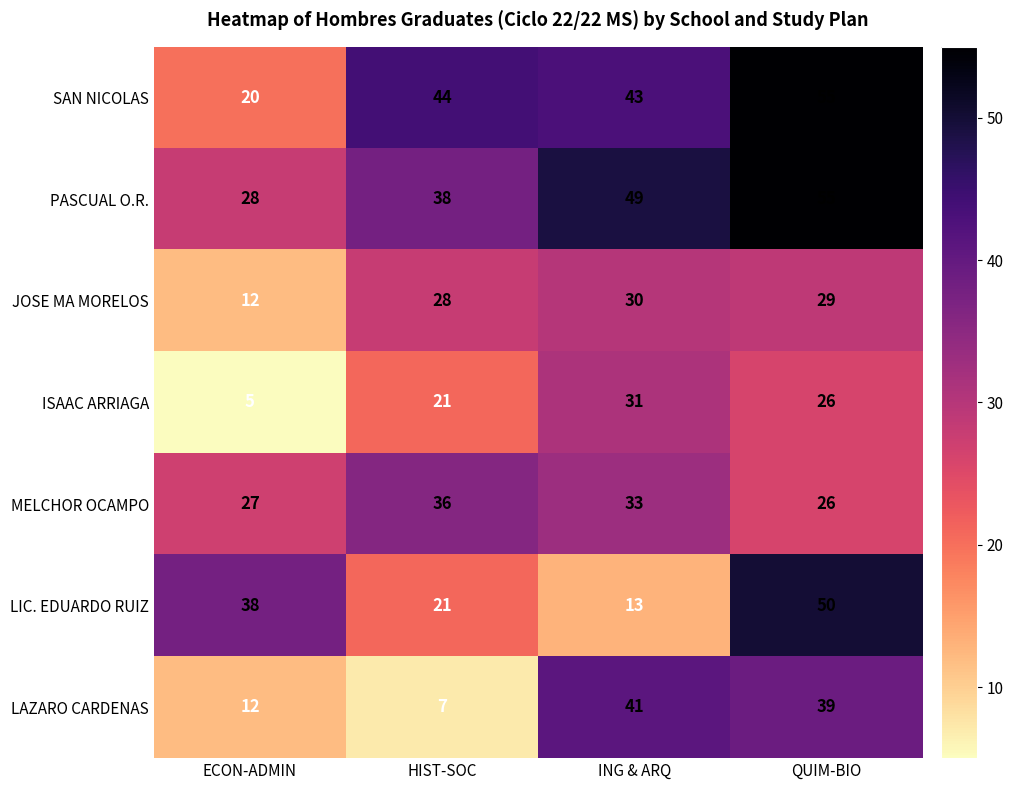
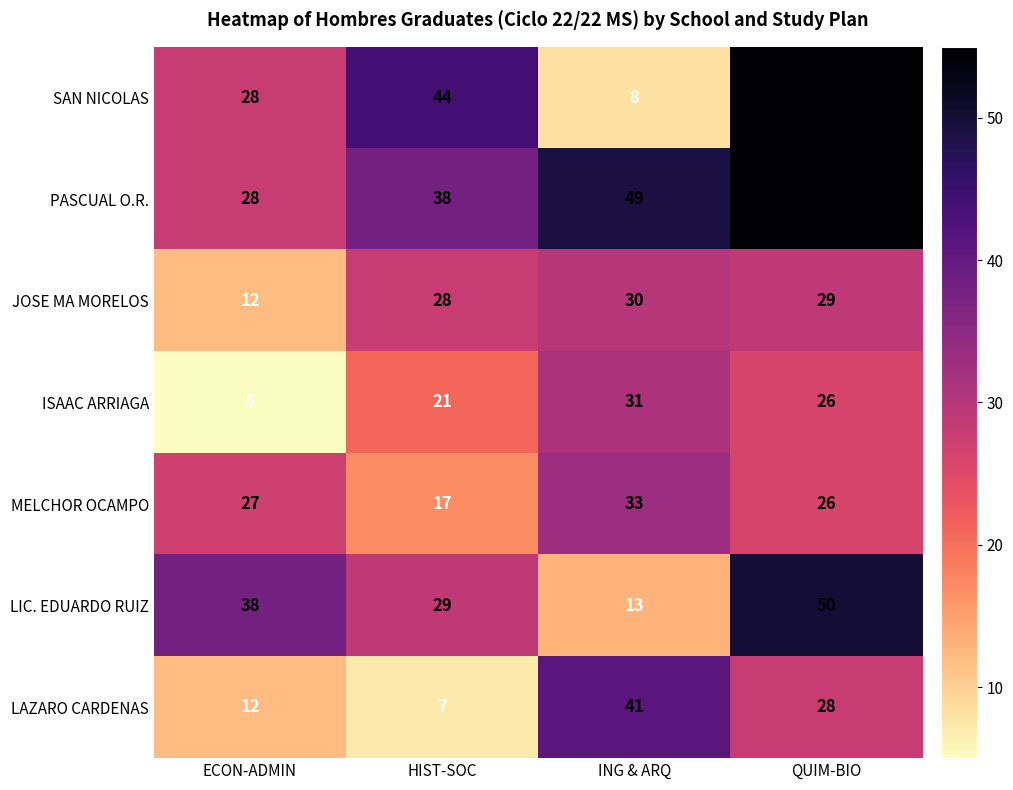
SAN NICOLAS, ECON-ADMIN: 20 -> 28
SAN NICOLAS, ING & ARQ: 43 -> 8
MELCHOR OCAMPO, HIST-SOC: 36 -> 17
LIC. EDUARDO RUIZ, HIST-SOC: 21 -> 29
LAZARO CARDENAS, QUIM-BIO: 39 -> 28
